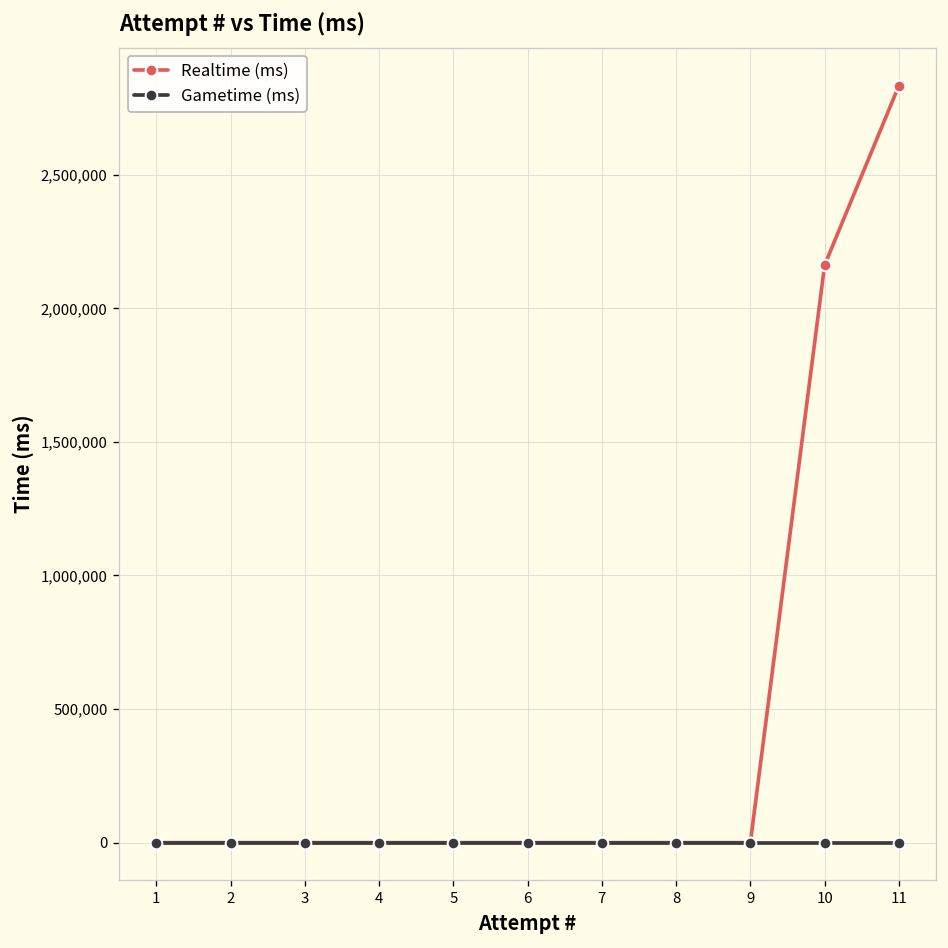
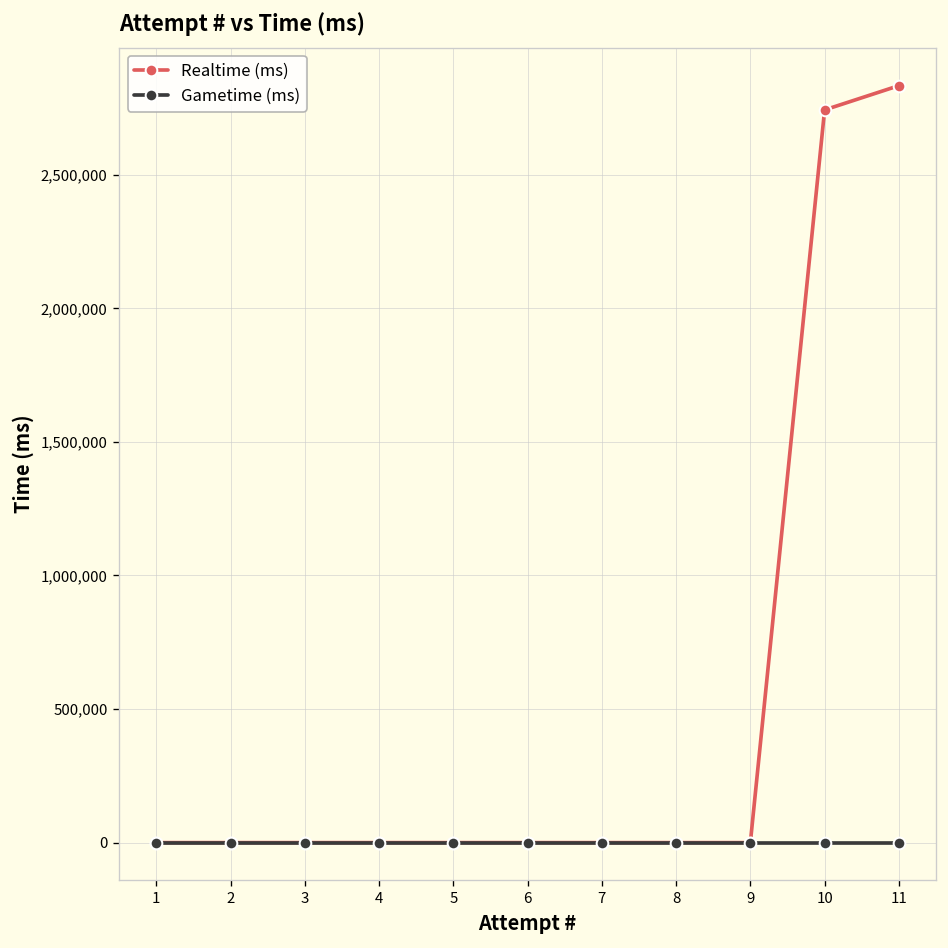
Realtime (ms), 10: 2,160,000 -> 2,740,000
